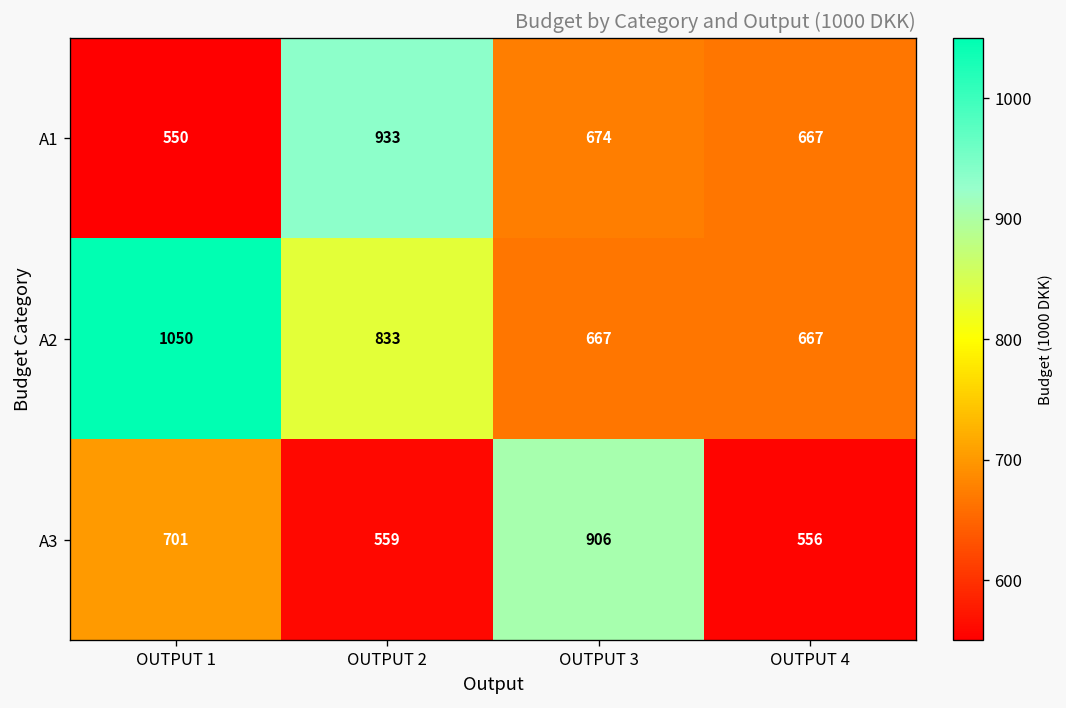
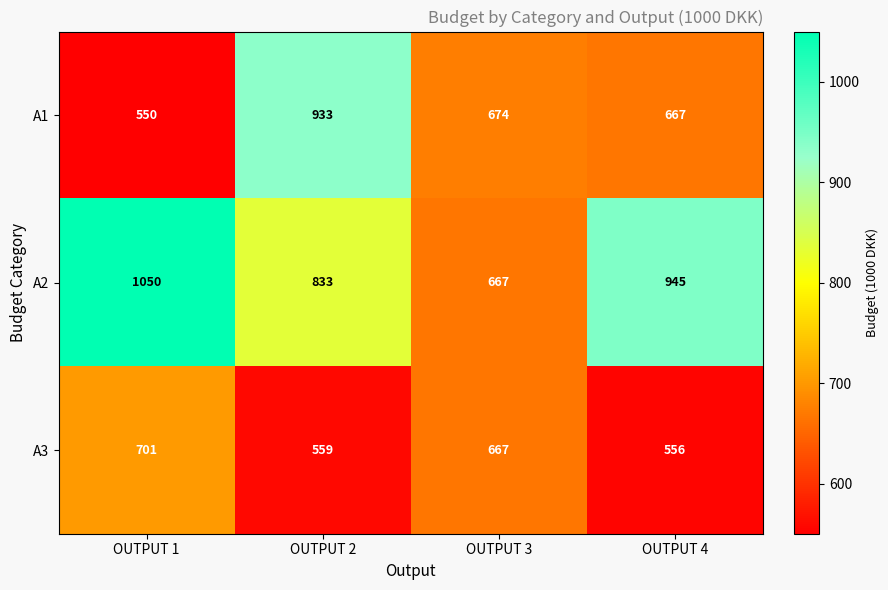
A2, OUTPUT 4: 667 -> 945
A3, OUTPUT 3: 906 -> 667
